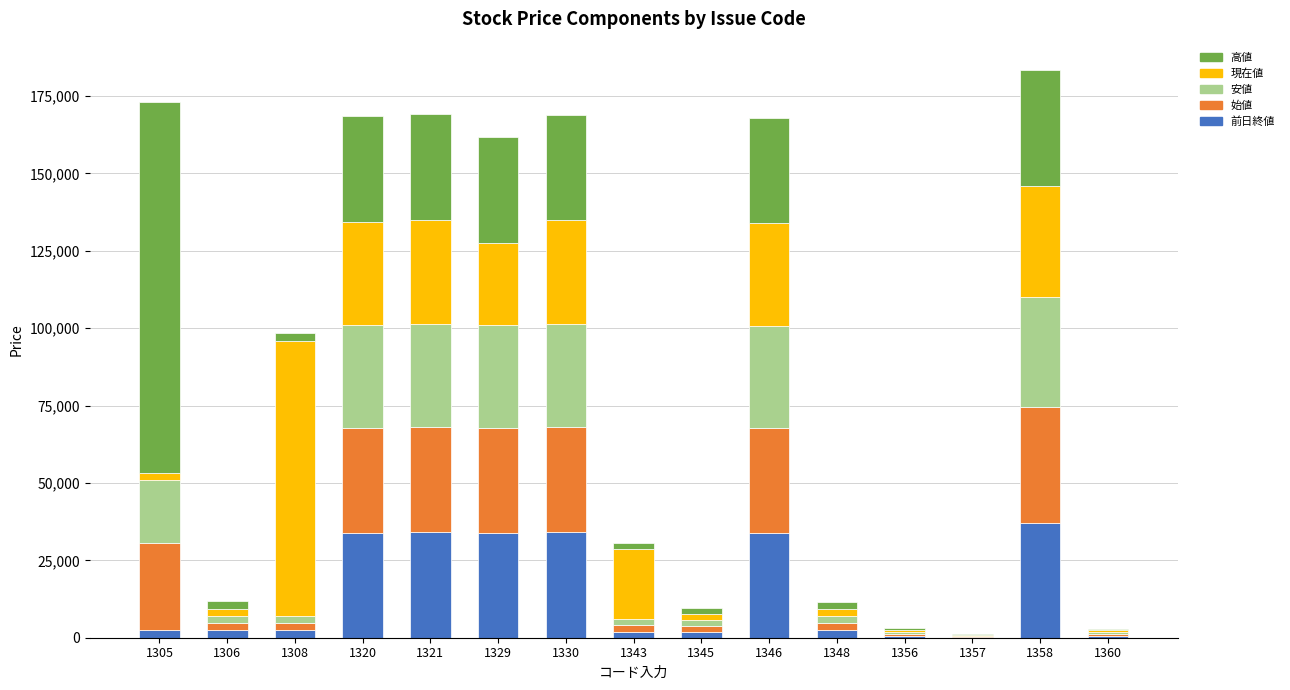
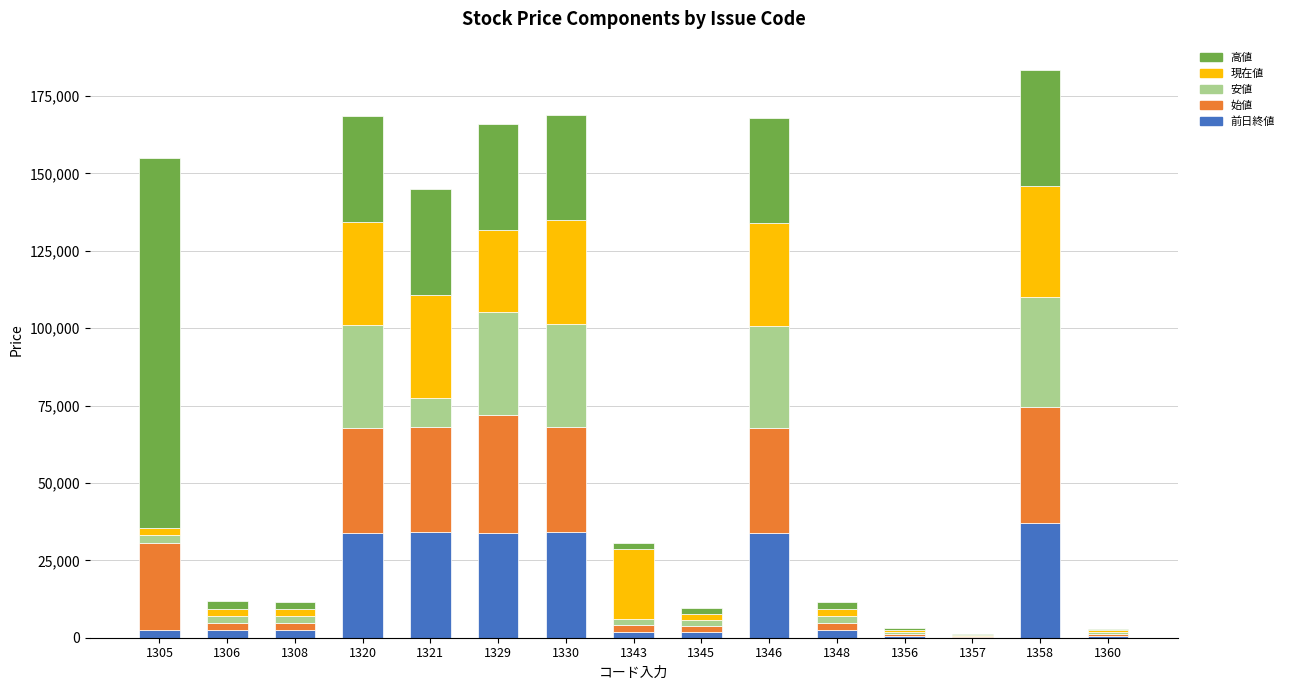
安値, 1305: 20,000 -> 2,000
現在値, 1308: 89,000 -> 2,000
安値, 1321: 33,000 -> 9,000
始値, 1329: 34,000 -> 38,000
